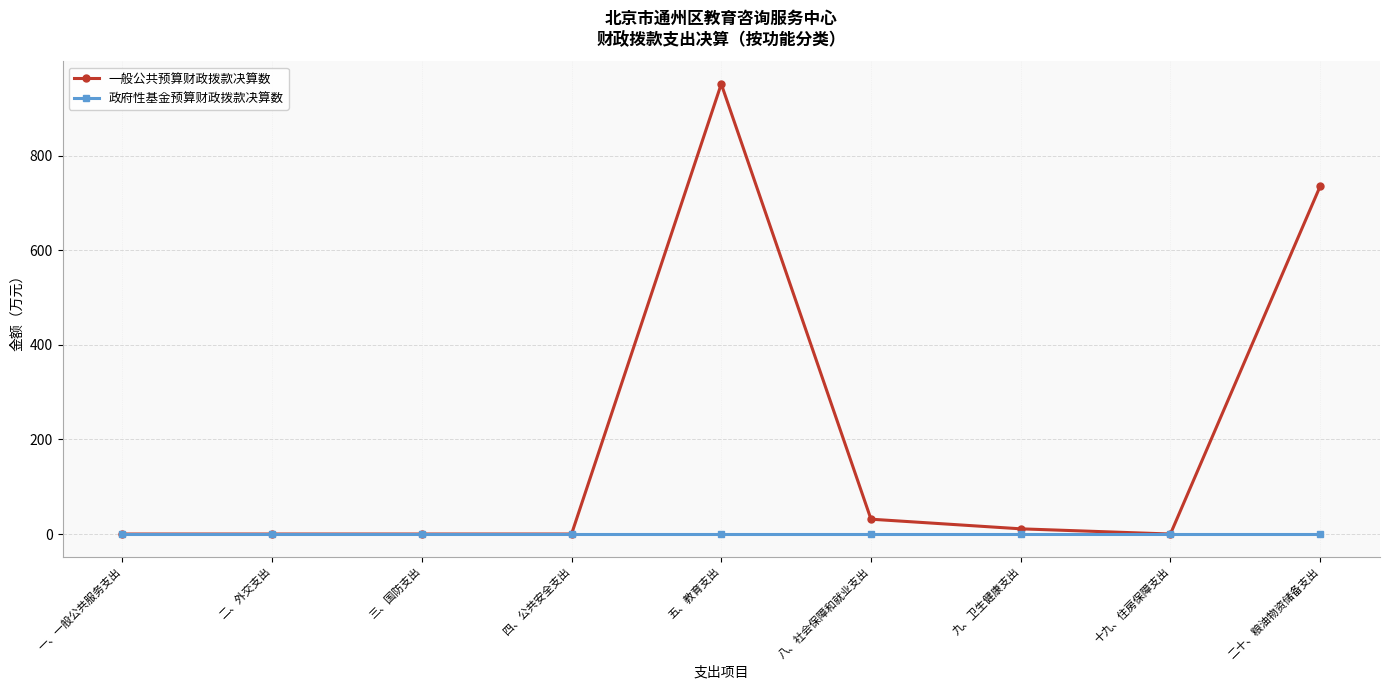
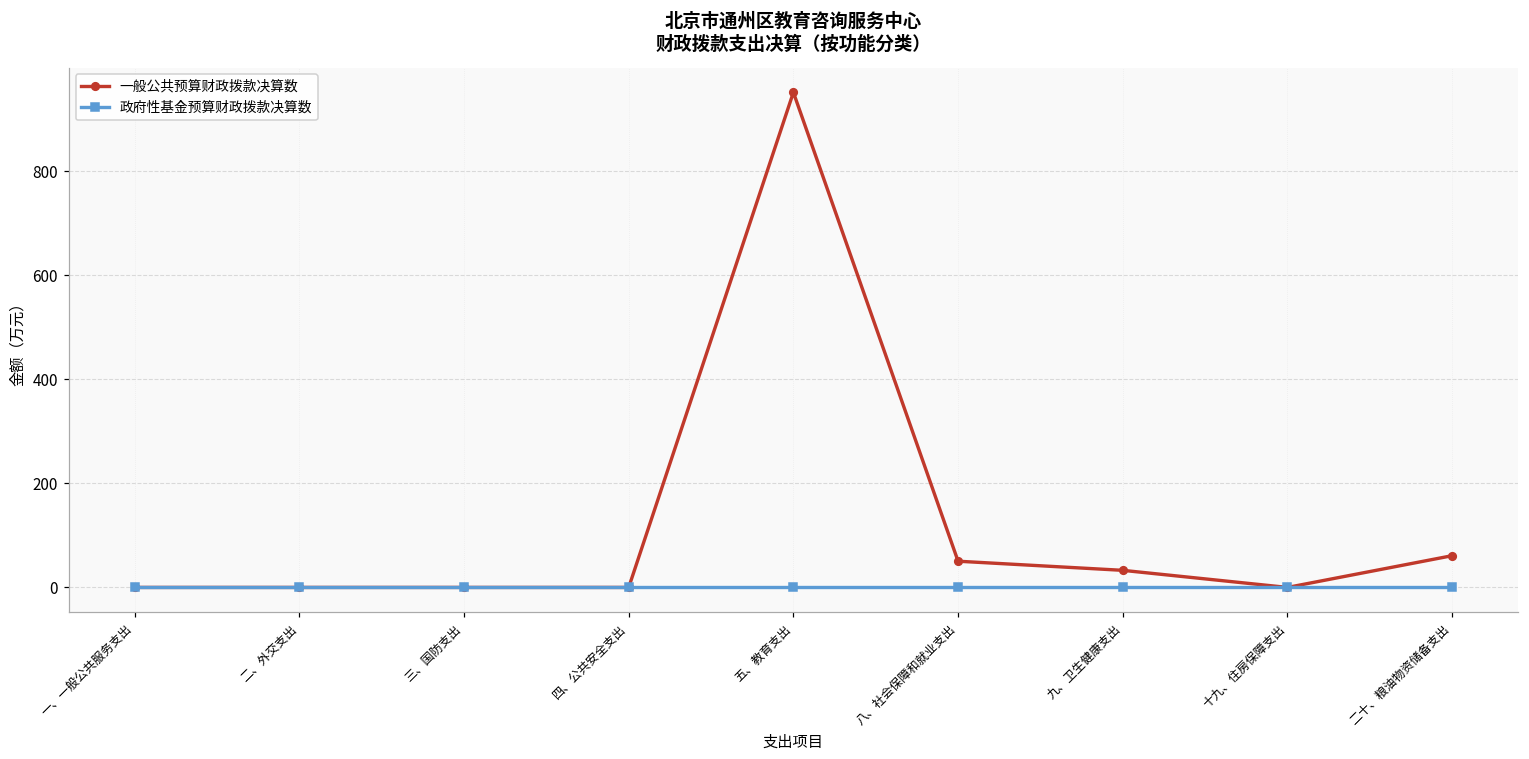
一般公共预算财政拨款决算数, 八、社会保障和就业支出: 30 -> 50
一般公共预算财政拨款决算数, 九、卫生健康支出: 10 -> 30
一般公共预算财政拨款决算数, 二十、粮油物资储备支出: 730 -> 60
